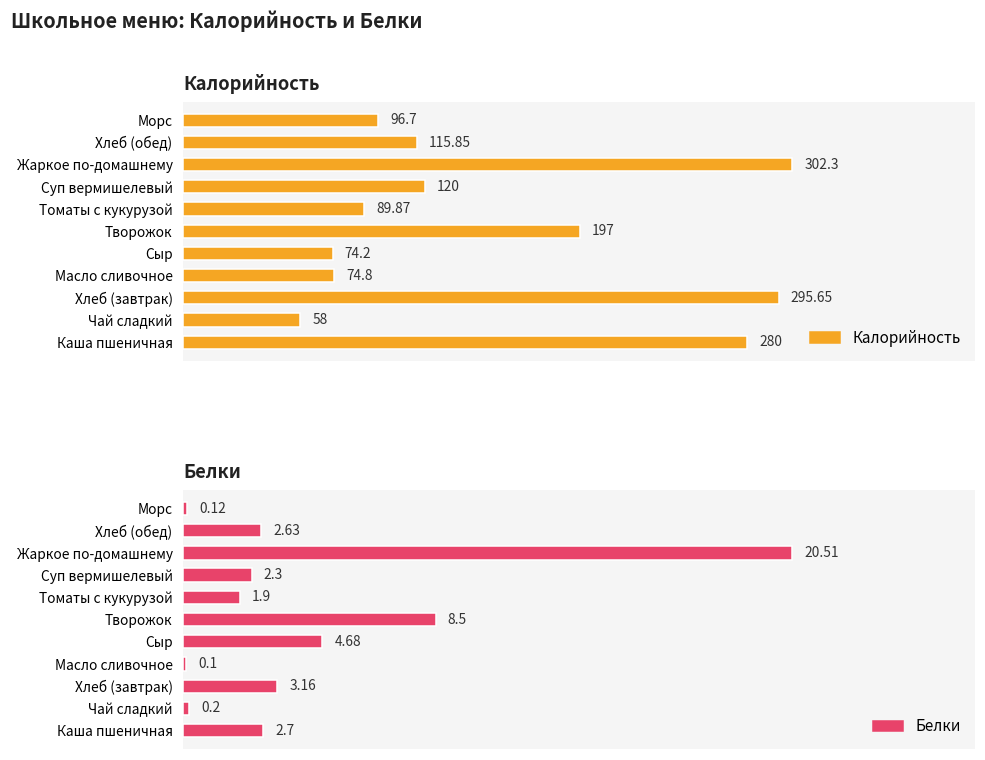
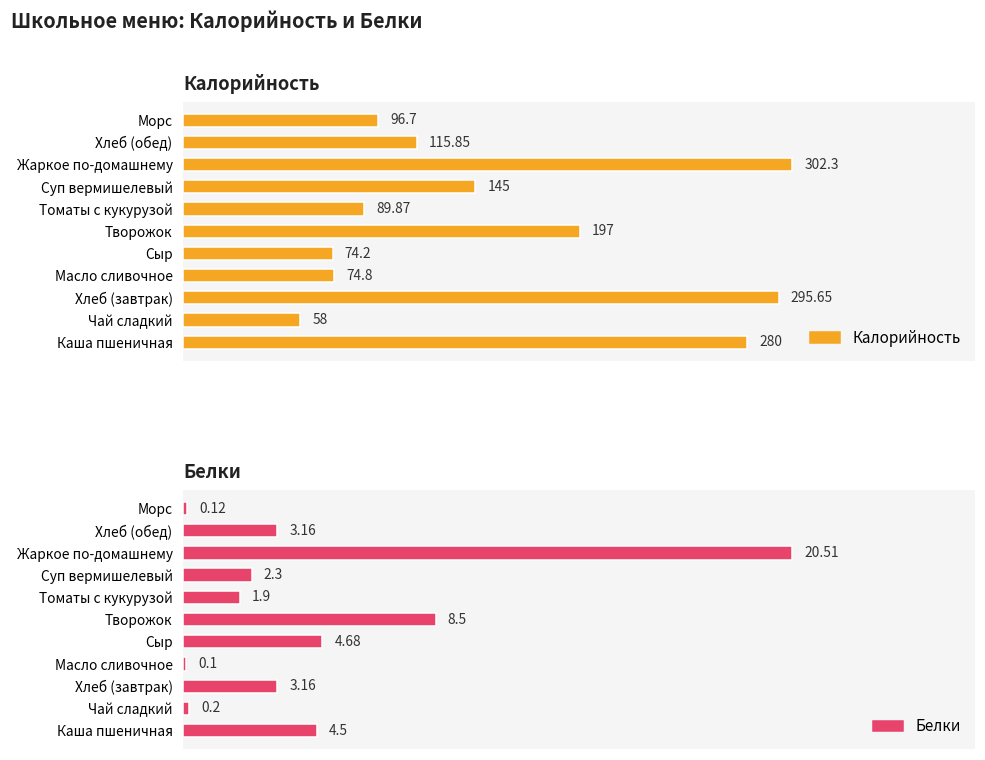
Калорийность, Суп вермишелевый: 120 -> 145
Белки, Хлеб (обед): 2.63 -> 3.16
Белки, Каша пшеничная: 2.7 -> 4.5
